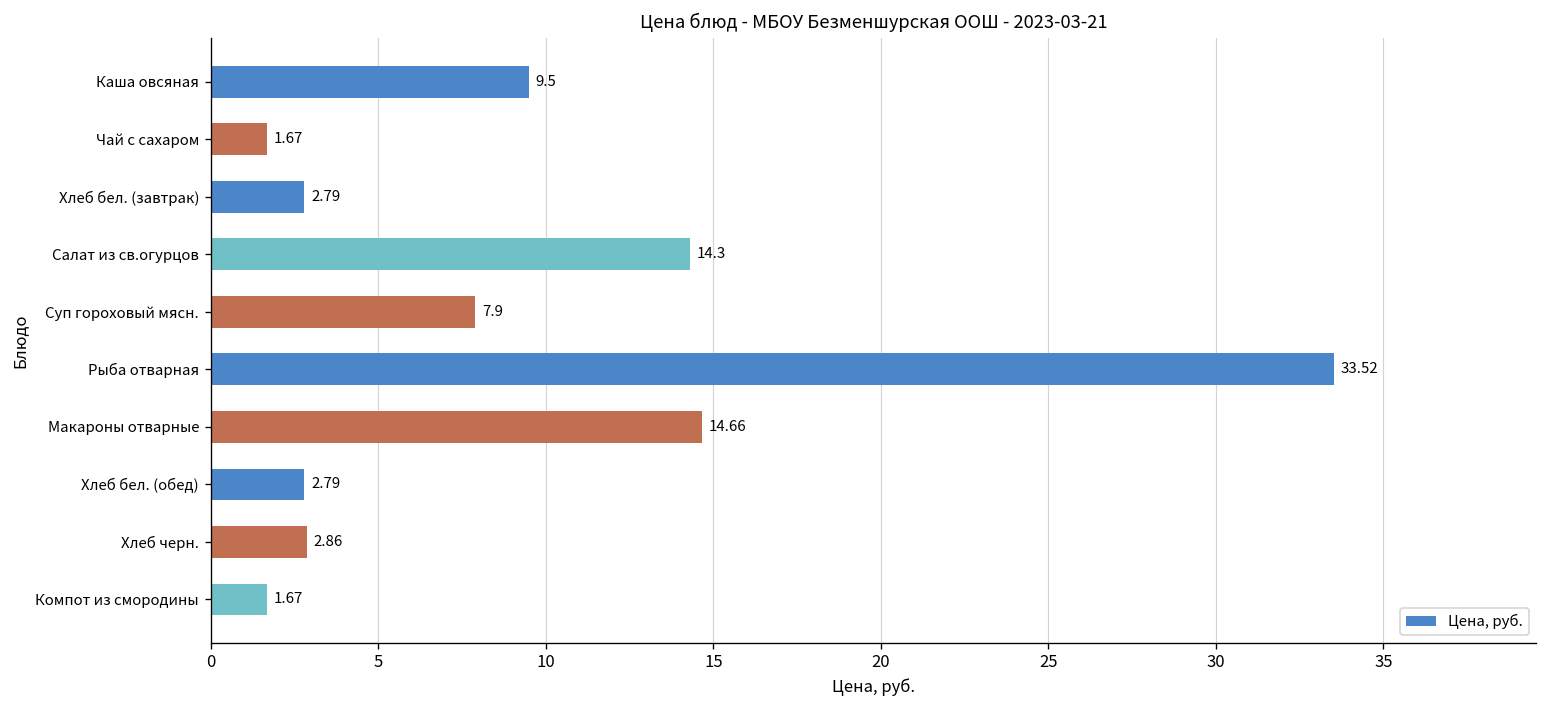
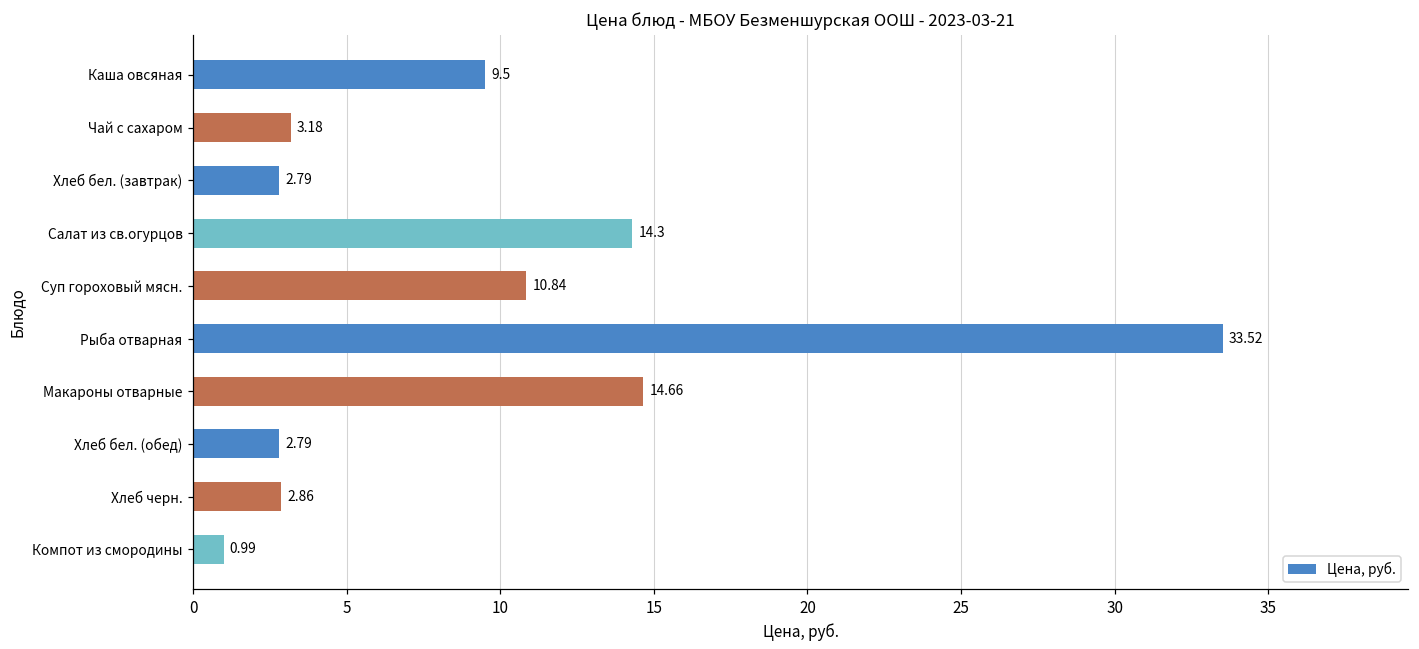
Чай с сахаром: 1.67 -> 3.18
Суп гороховый мясн.: 7.9 -> 10.84
Компот из смородины: 1.67 -> 0.99
